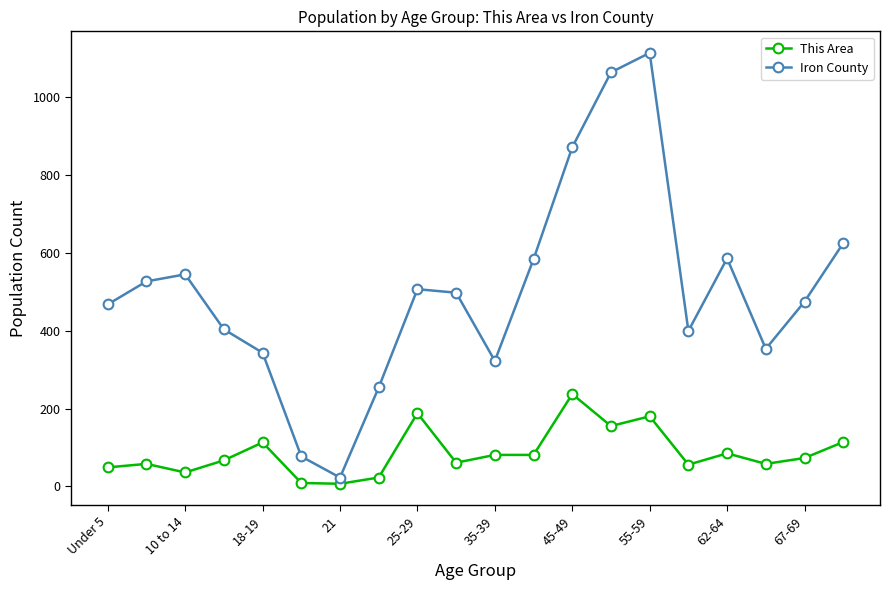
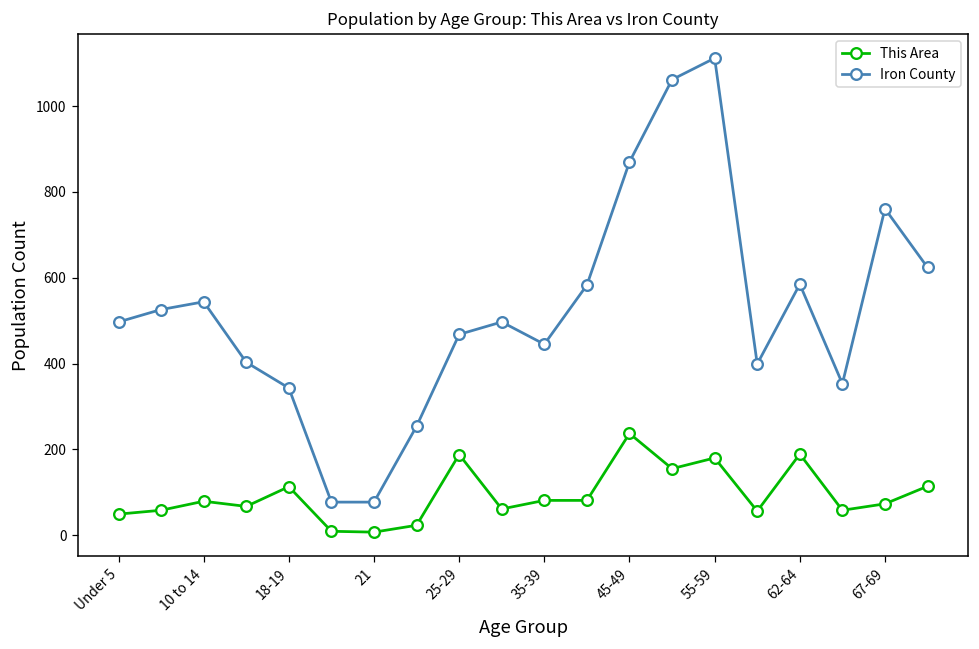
Iron County, Under 5: 470 -> 500
This Area, 10 to 14: 40 -> 80
Iron County, 21: 20 -> 80
Iron County, 25-29: 510 -> 470
Iron County, 35-39: 320 -> 450
This Area, 62-64: 90 -> 190
Iron County, 67-69: 470 -> 760
